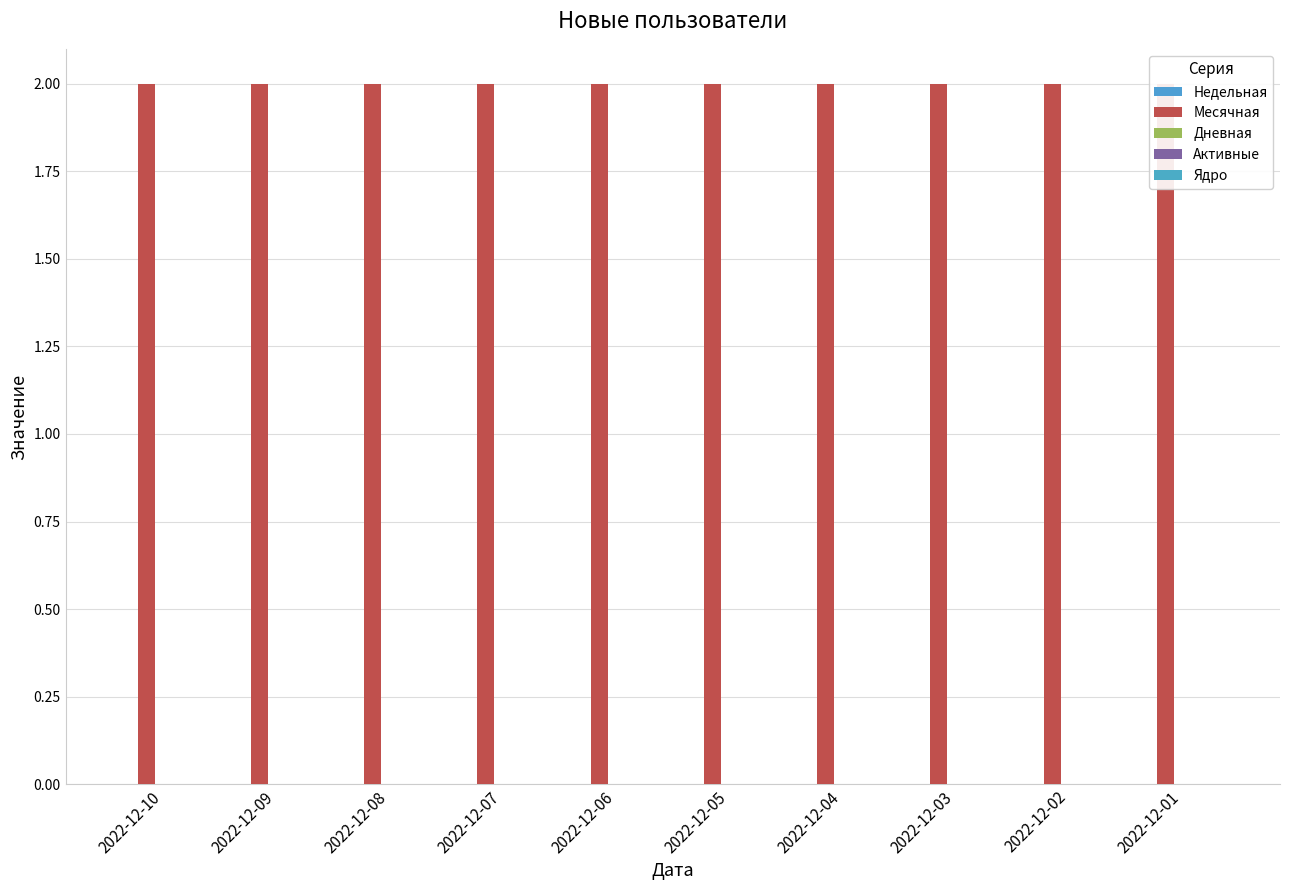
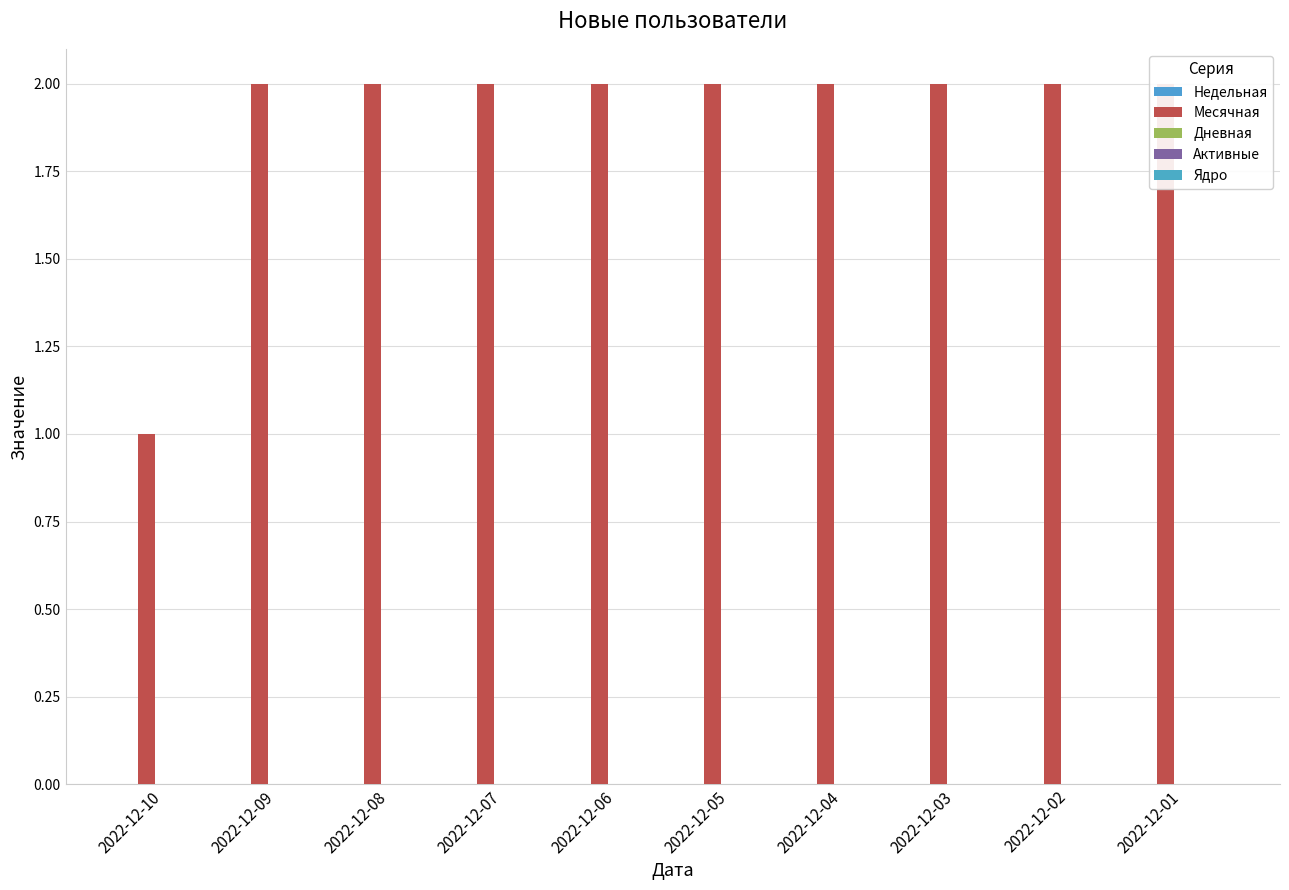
Месячная, 2022-12-10: 2 -> 1
